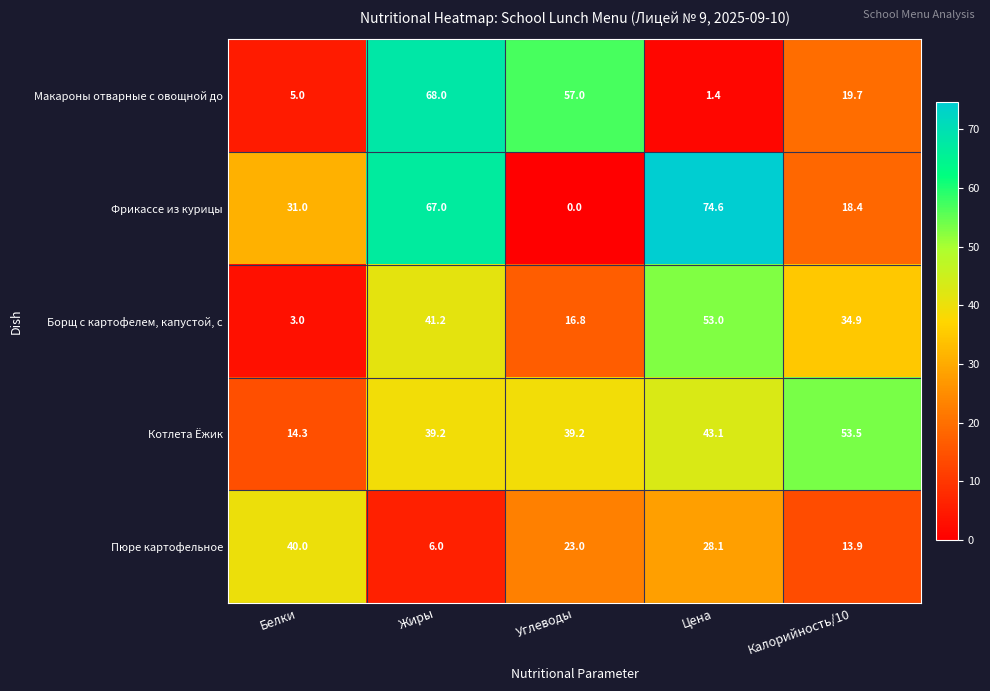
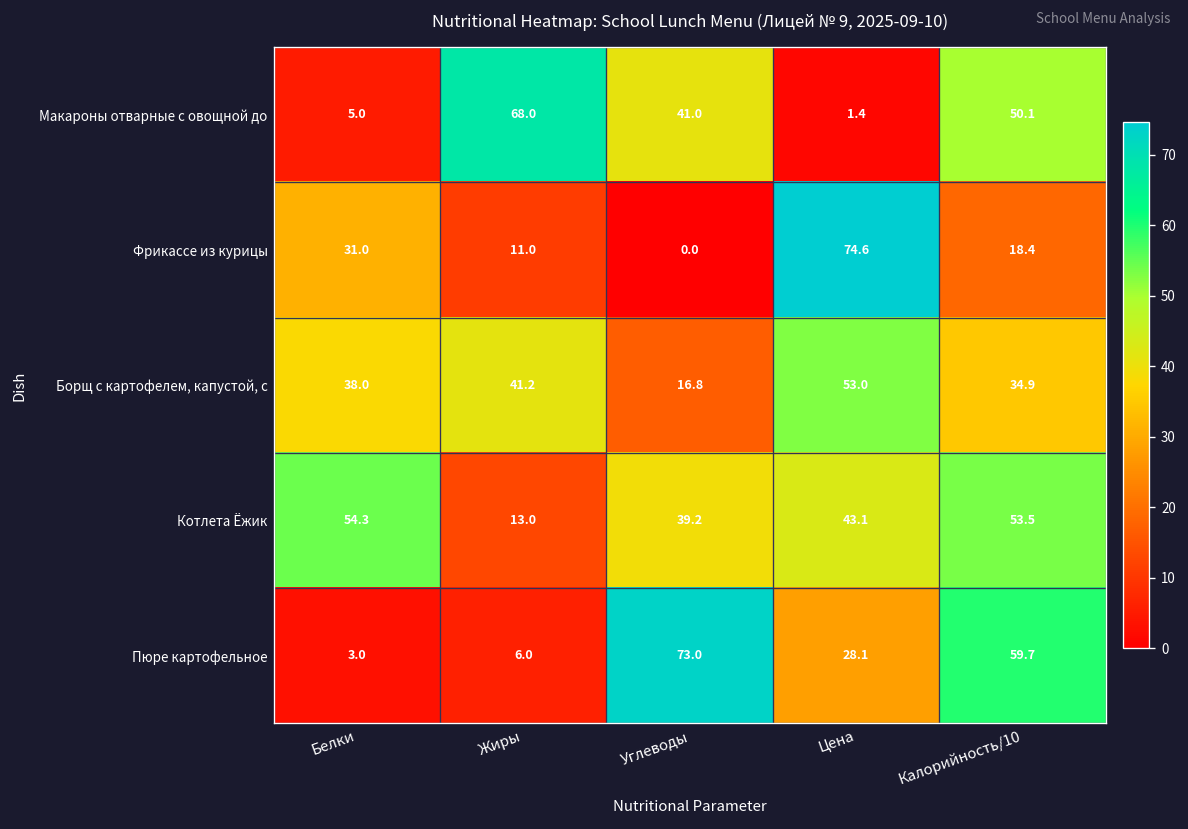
Макароны отварные с овощной до, Углеводы: 57.0 -> 41.0
Макароны отварные с овощной до, Калорийность/10: 19.7 -> 50.1
Фрикассе из курицы, Жиры: 67.0 -> 11.0
Борщ с картофелем, капустой, с, Белки: 3.0 -> 38.0
Котлета Ёжик, Белки: 14.3 -> 54.3
Котлета Ёжик, Жиры: 39.2 -> 13.0
Пюре картофельное, Белки: 40.0 -> 3.0
Пюре картофельное, Углеводы: 23.0 -> 73.0
Пюре картофельное, Калорийность/10: 13.9 -> 59.7
